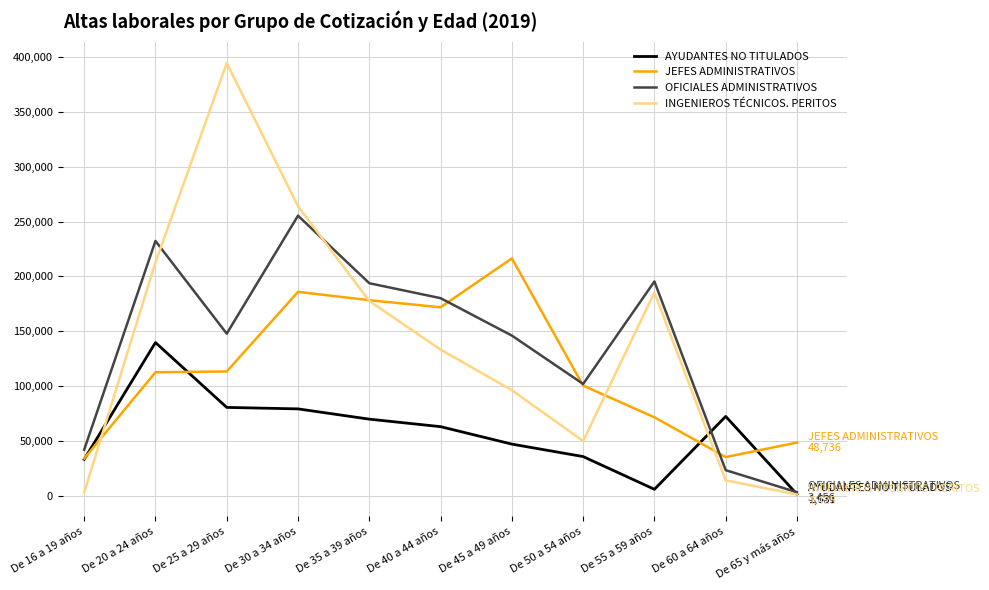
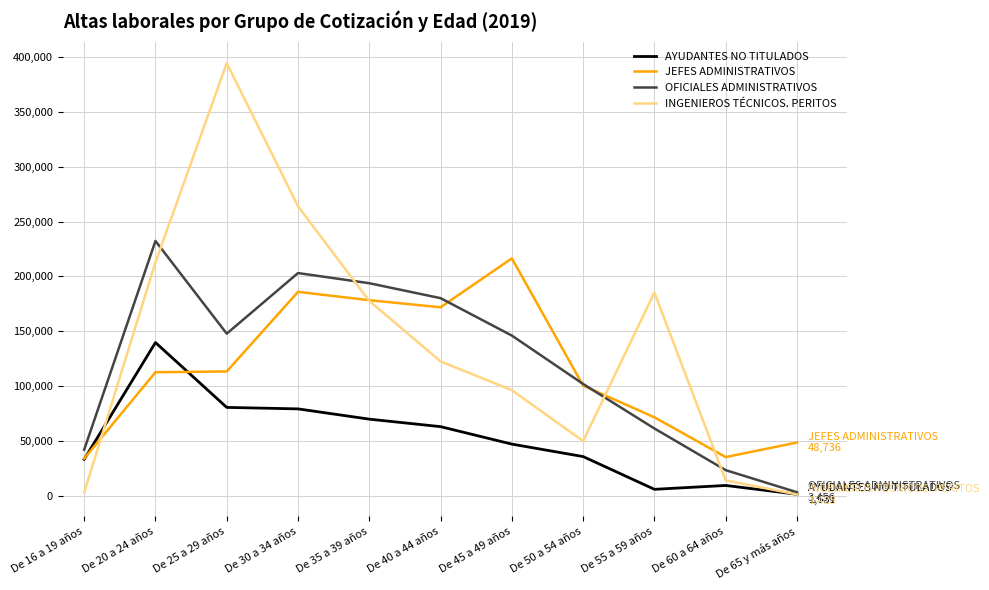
OFICIALES ADMINISTRATIVOS, De 30 a 34 años: 255,000 -> 203,000
INGENIEROS TÉCNICOS. PERITOS, De 40 a 44 años: 133,000 -> 123,000
OFICIALES ADMINISTRATIVOS, De 55 a 59 años: 195,000 -> 62,000
AYUDANTES NO TITULADOS, De 60 a 64 años: 73,000 -> 10,000
